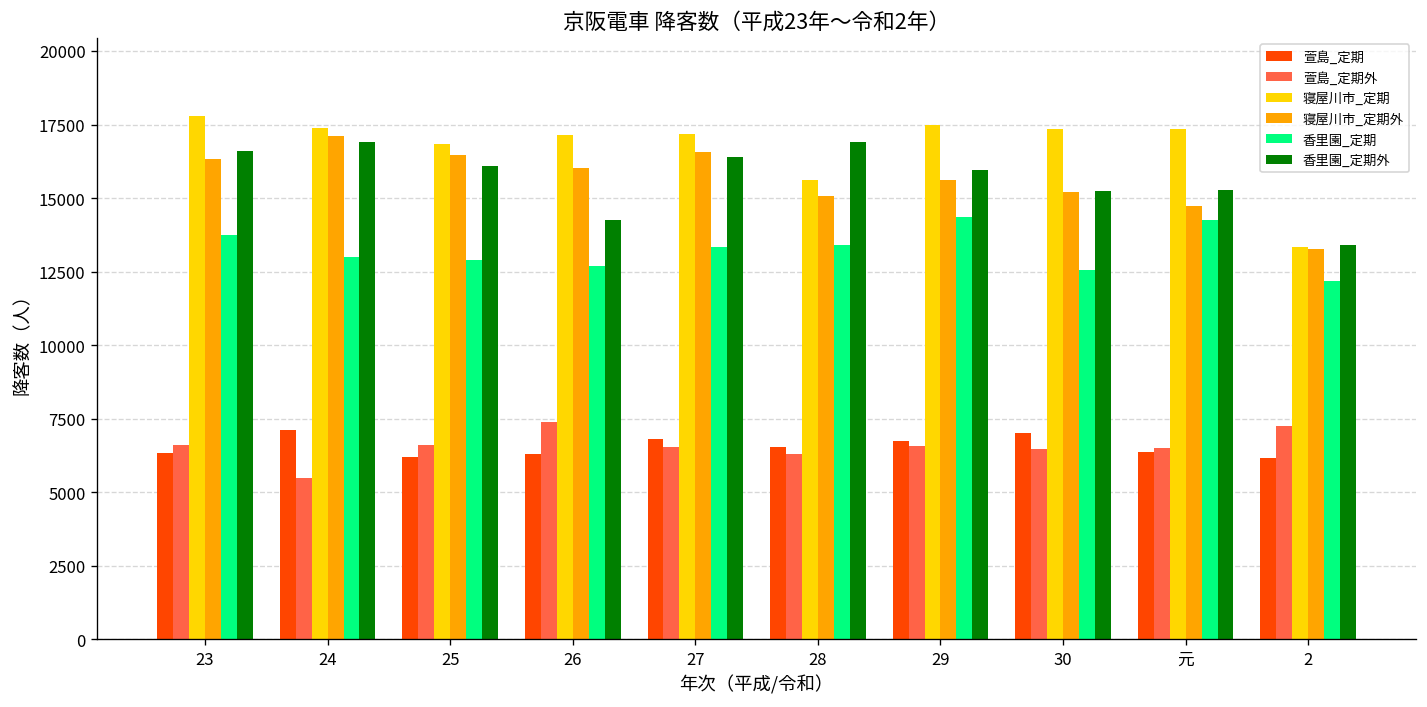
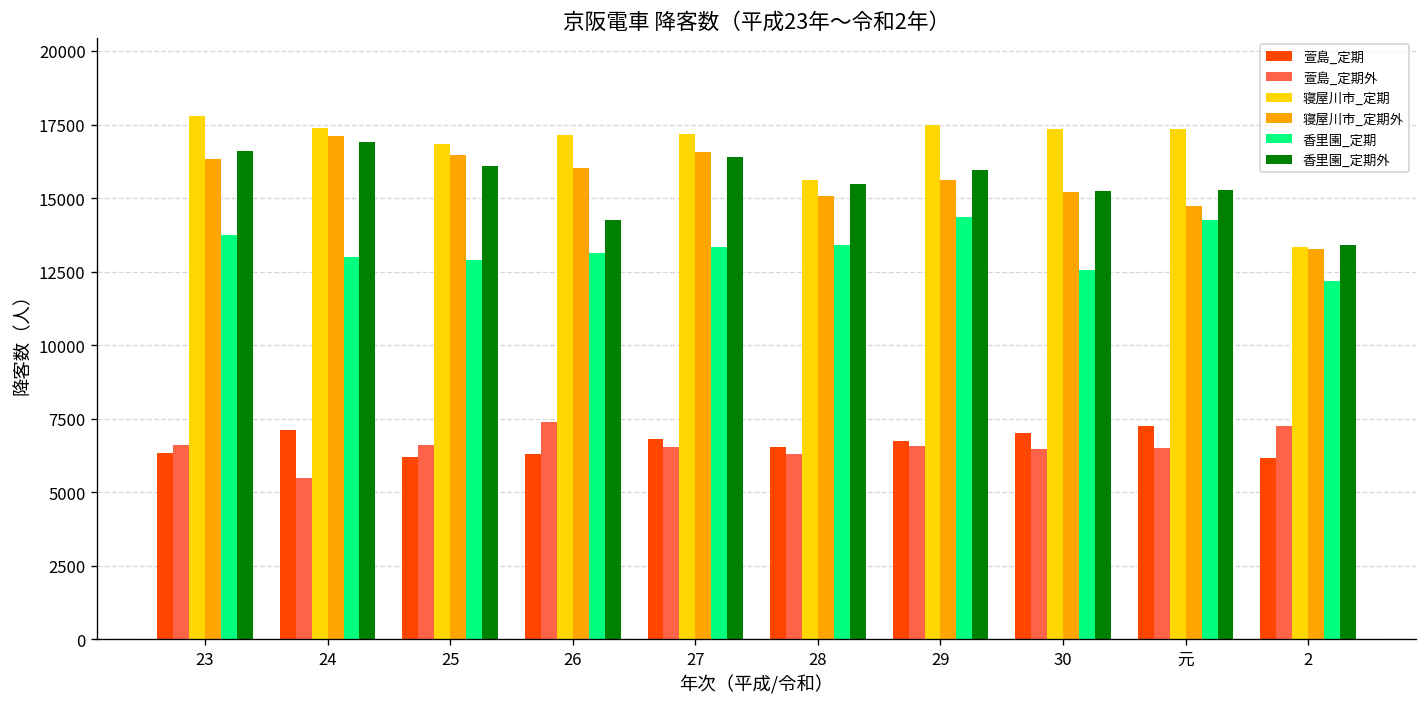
香里園_定期, 26: 12700 -> 13100
香里園_定期外, 28: 16900 -> 15500
萱島_定期, 元: 6400 -> 7200
